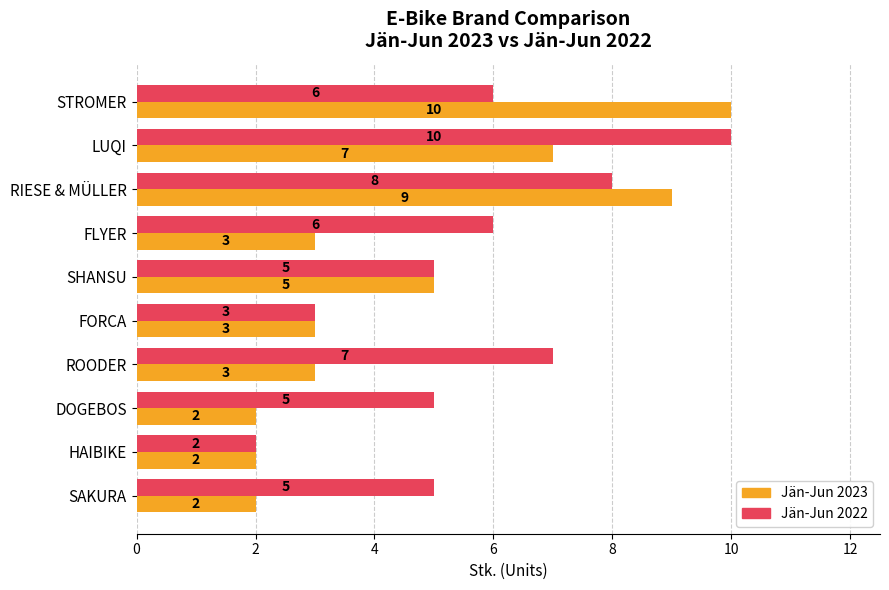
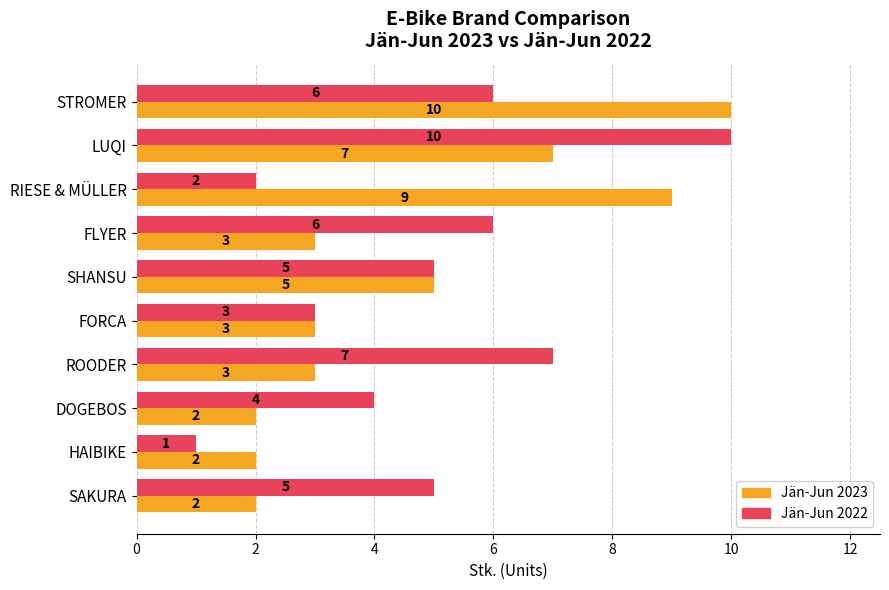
Jän-Jun 2022, RIESE & MÜLLER: 8 -> 2
Jän-Jun 2022, DOGEBOS: 5 -> 4
Jän-Jun 2022, HAIBIKE: 2 -> 1
